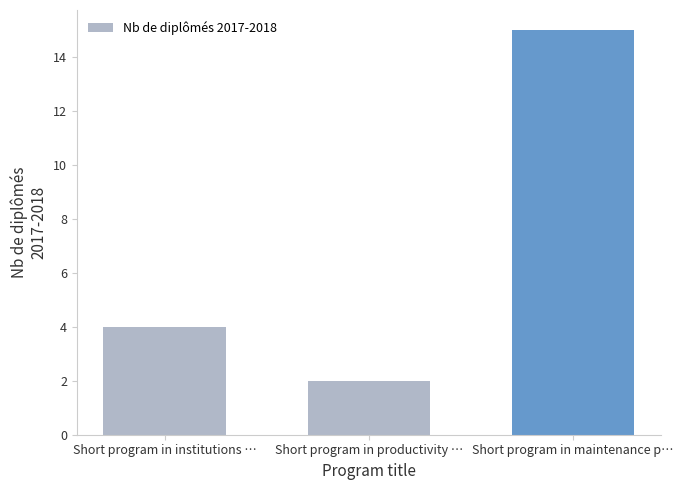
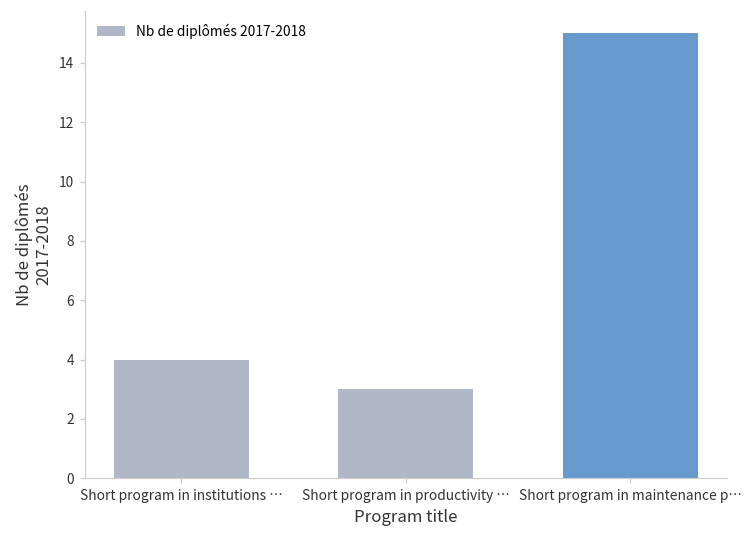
Short program in productivity …: 2 -> 3
